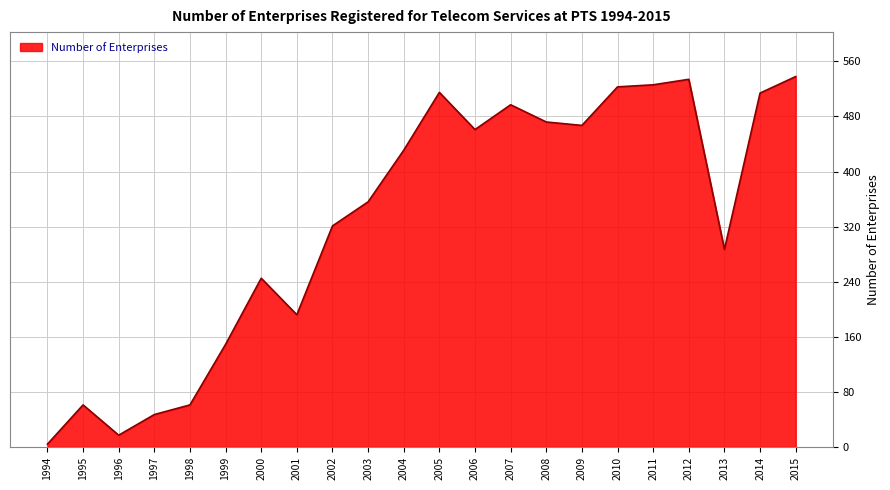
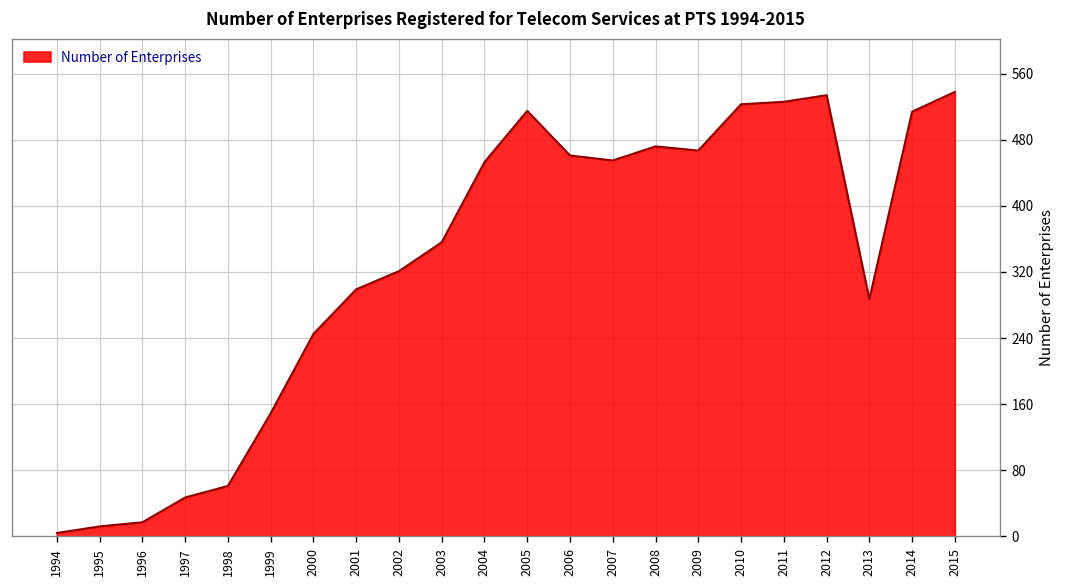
1995: 60 -> 10
2001: 190 -> 300
2004: 430 -> 450
2007: 500 -> 460
